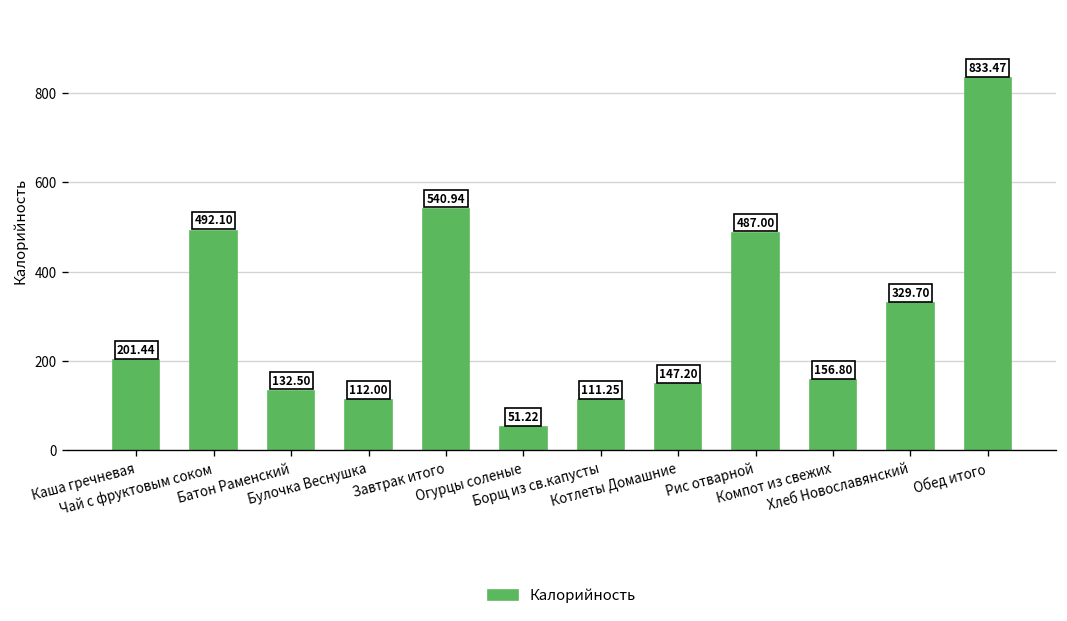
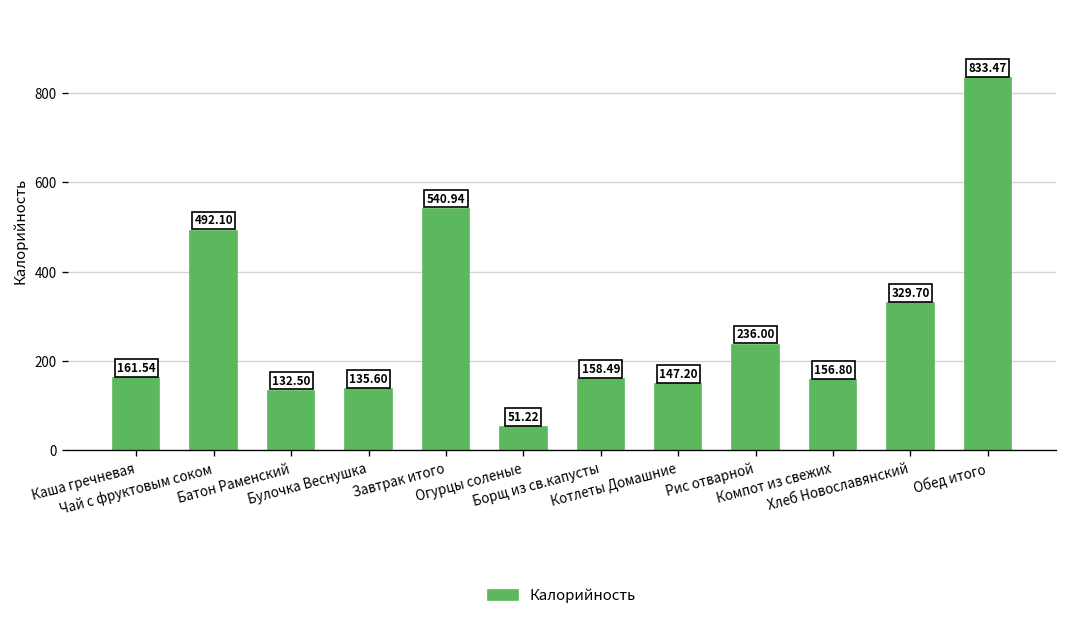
Каша гречневая: 201.44 -> 161.54
Булочка Веснушка: 112.00 -> 135.60
Борщ из св.капусты: 111.25 -> 158.49
Рис отварной: 487.00 -> 236.00
